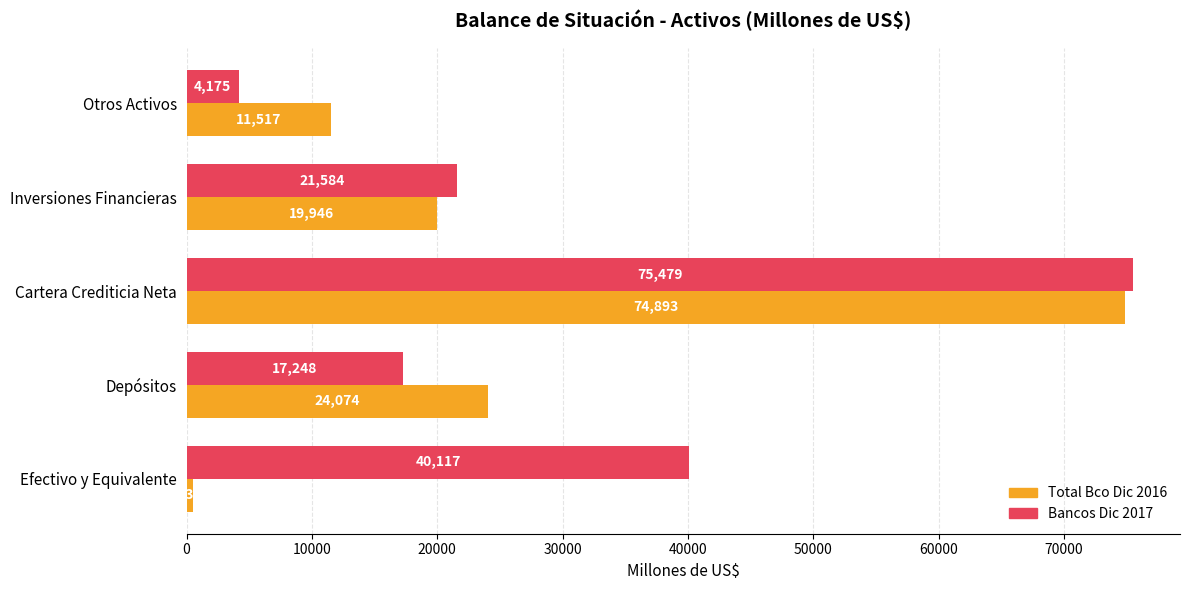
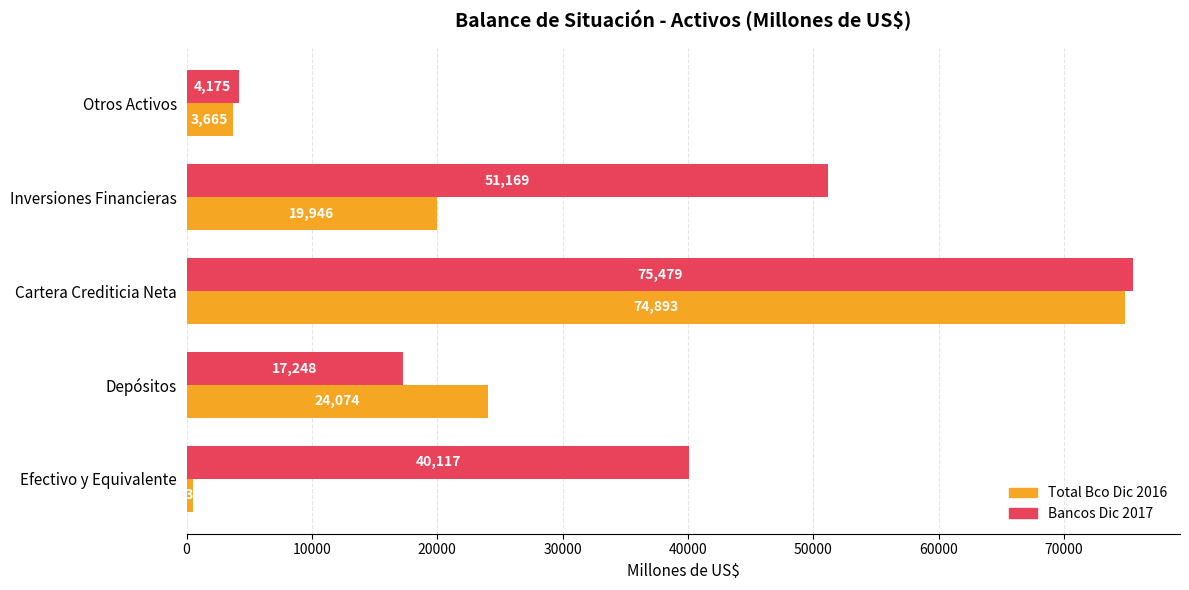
Total Bco Dic 2016, Otros Activos: 11,517 -> 3,665
Bancos Dic 2017, Inversiones Financieras: 21,584 -> 51,169
